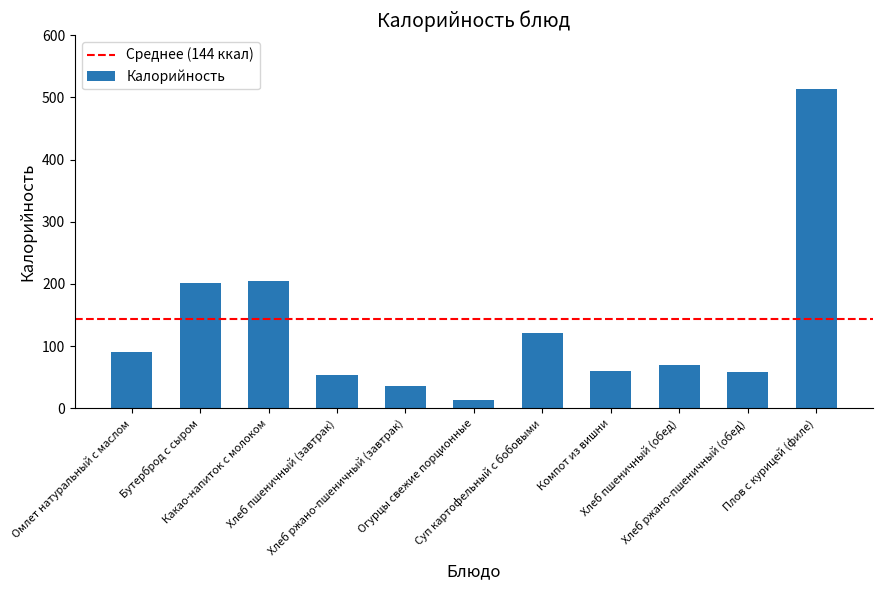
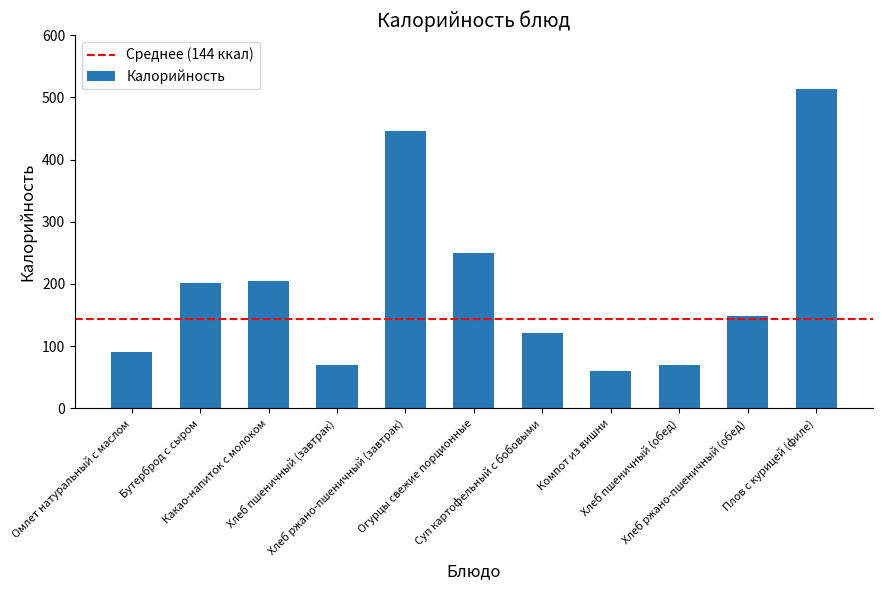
Хлеб пшеничный (завтрак): 50 -> 70
Хлеб ржано-пшеничный (завтрак): 40 -> 450
Огурцы свежие порционные: 10 -> 250
Хлеб ржано-пшеничный (обед): 60 -> 150
